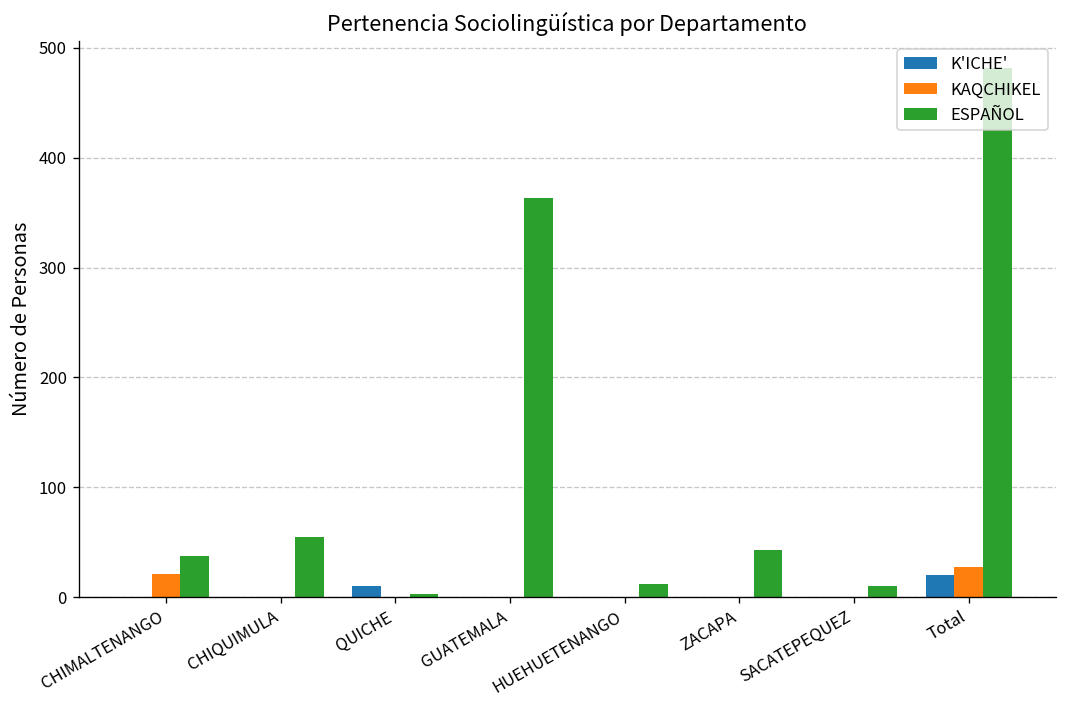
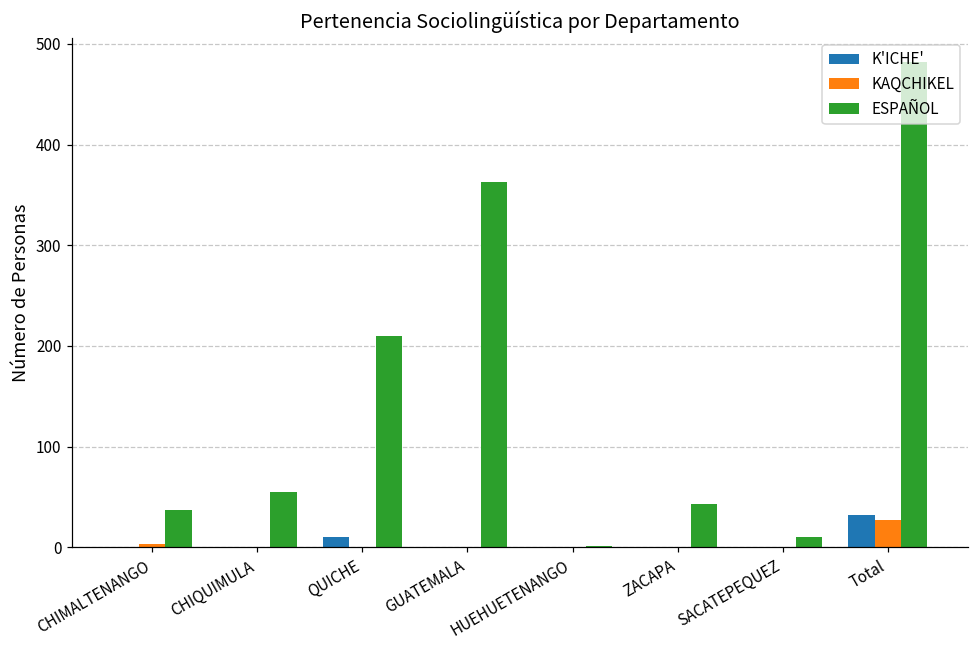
KAQCHIKEL, CHIMALTENANGO: 20 -> 0
ESPAÑOL, QUICHE: 0 -> 210
ESPAÑOL, HUEHUETENANGO: 10 -> 0
K'ICHE', Total: 20 -> 30
